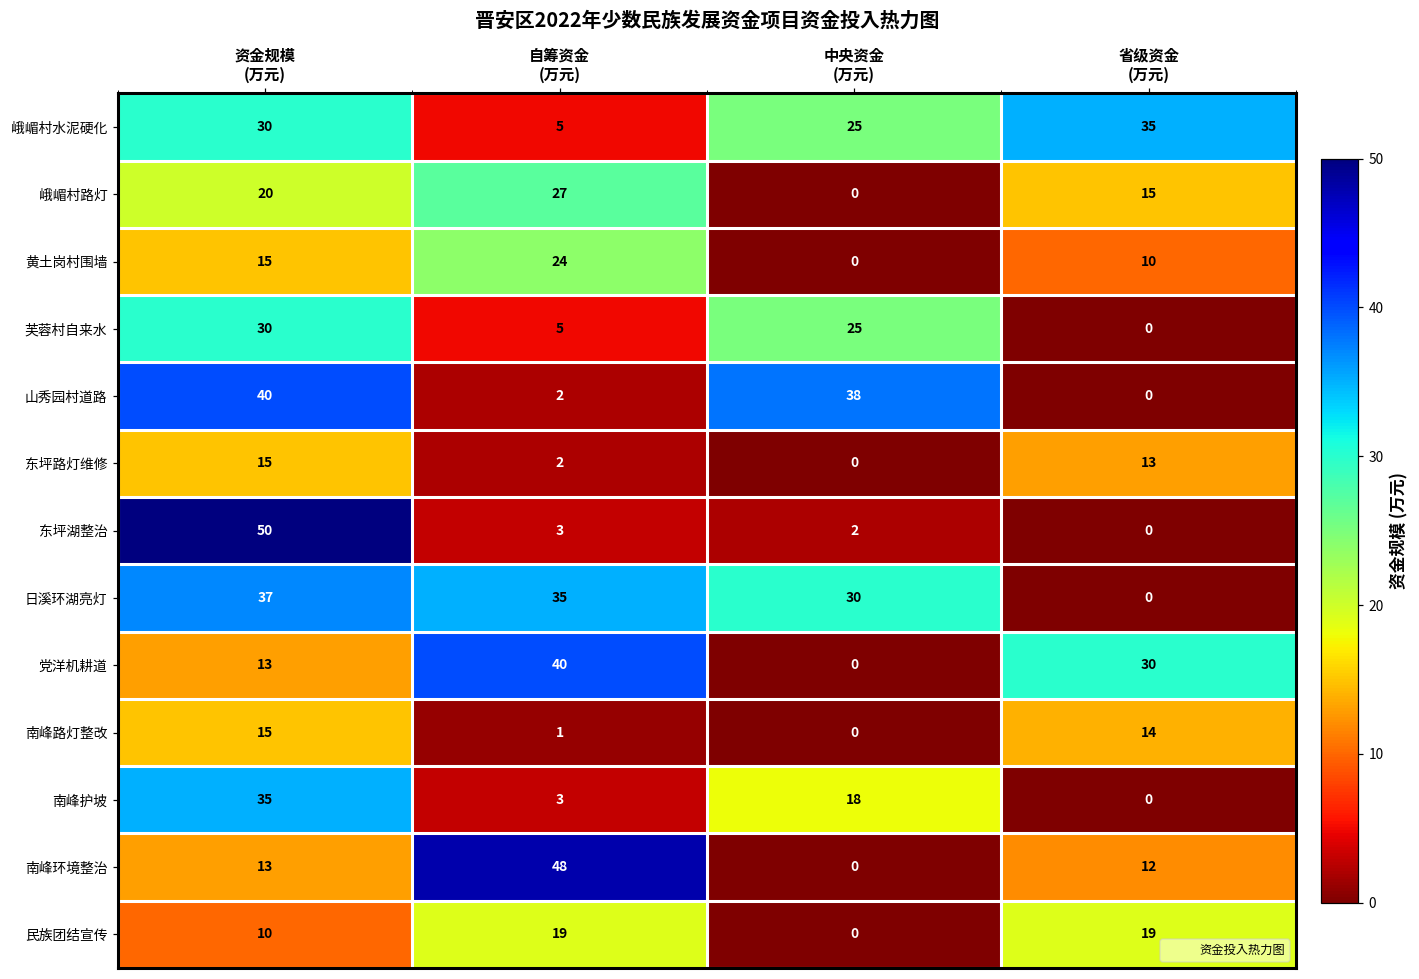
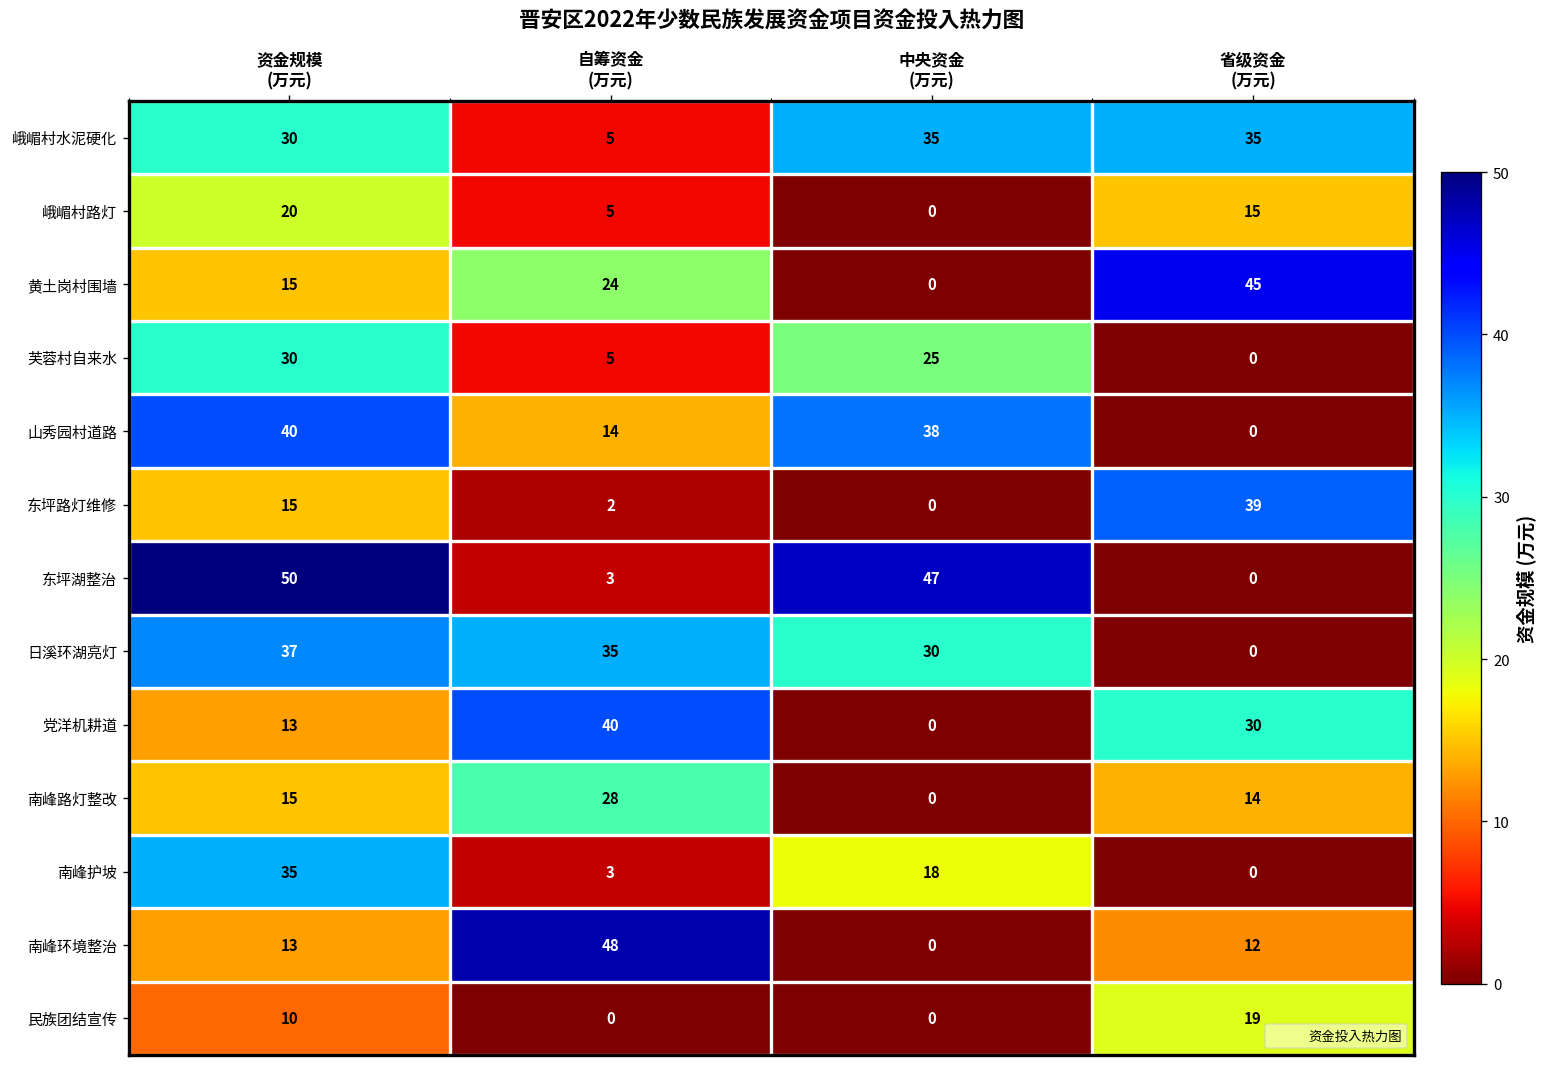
峨嵋村水泥硬化, 中央资金 (万元): 25 -> 35
峨嵋村路灯, 自筹资金 (万元): 27 -> 5
黄土岗村围墙, 省级资金 (万元): 10 -> 45
山秀园村道路, 自筹资金 (万元): 2 -> 14
东坪路灯维修, 省级资金 (万元): 13 -> 39
东坪湖整治, 中央资金 (万元): 2 -> 47
南峰路灯整改, 自筹资金 (万元): 1 -> 28
民族团结宣传, 自筹资金 (万元): 19 -> 0
